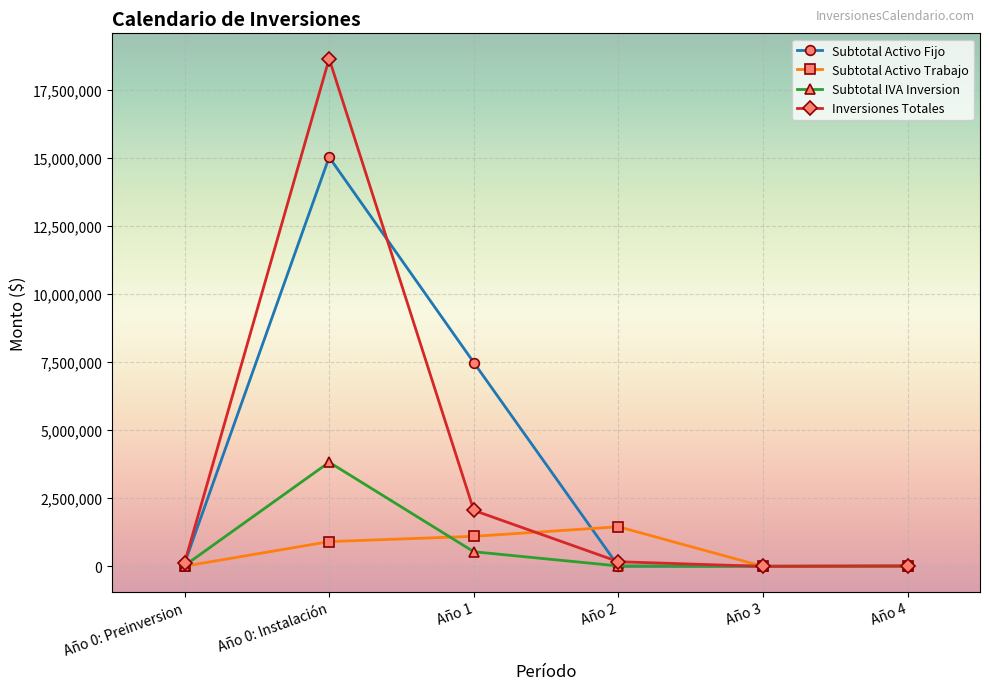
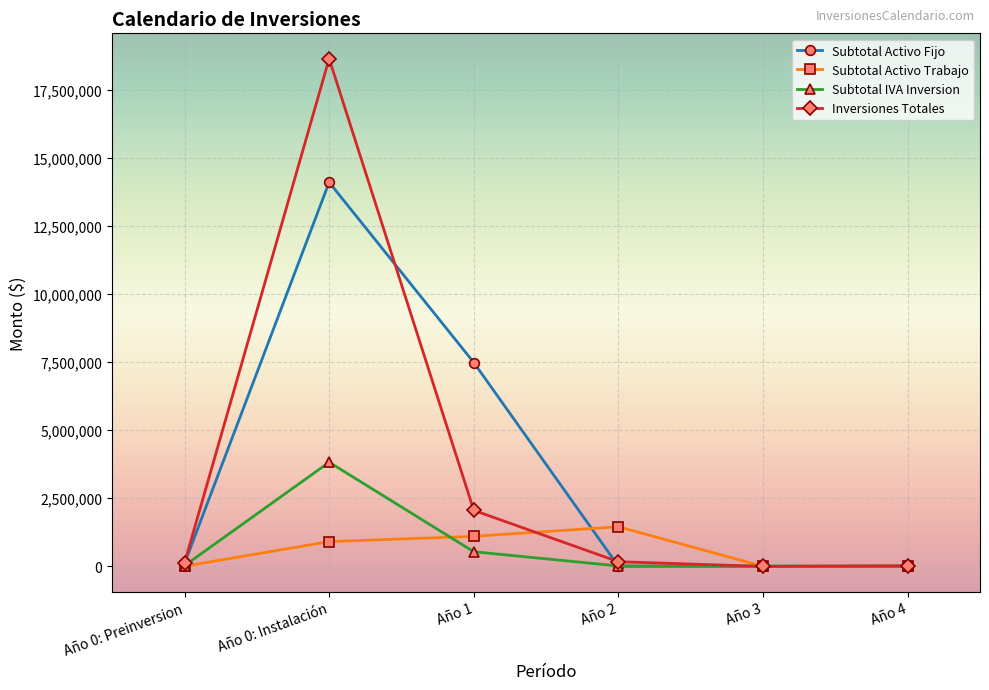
Subtotal Activo Fijo, Año 0: Instalación: 15,000,000 -> 14,100,000
